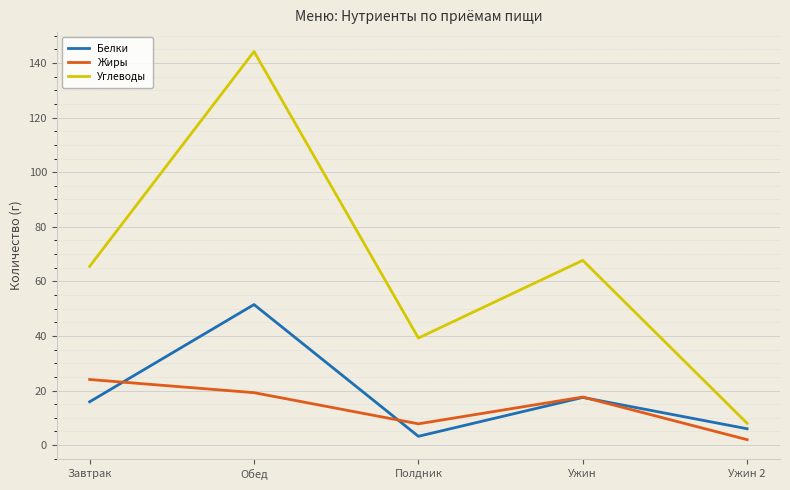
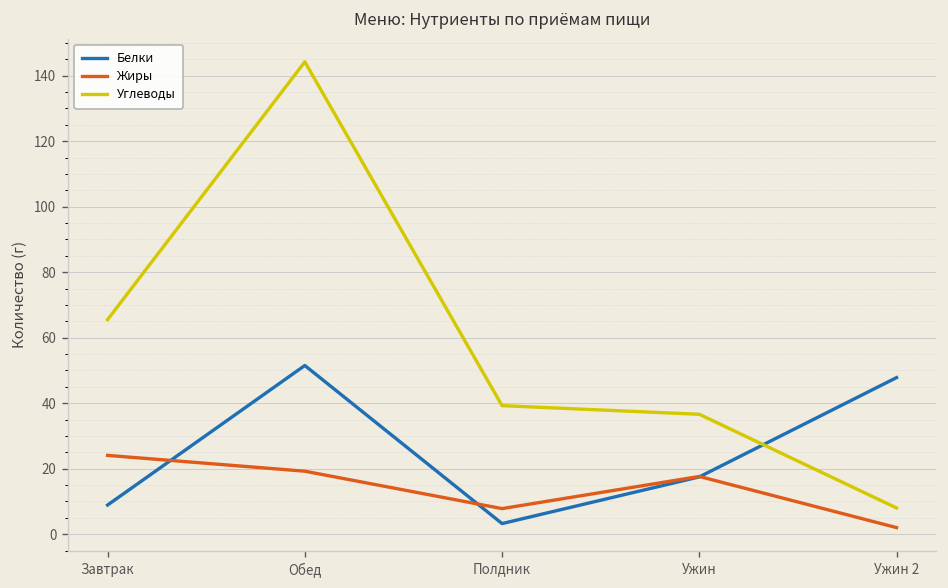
Белки, Завтрак: 16 -> 9
Углеводы, Ужин: 68 -> 37
Белки, Ужин 2: 6 -> 48
